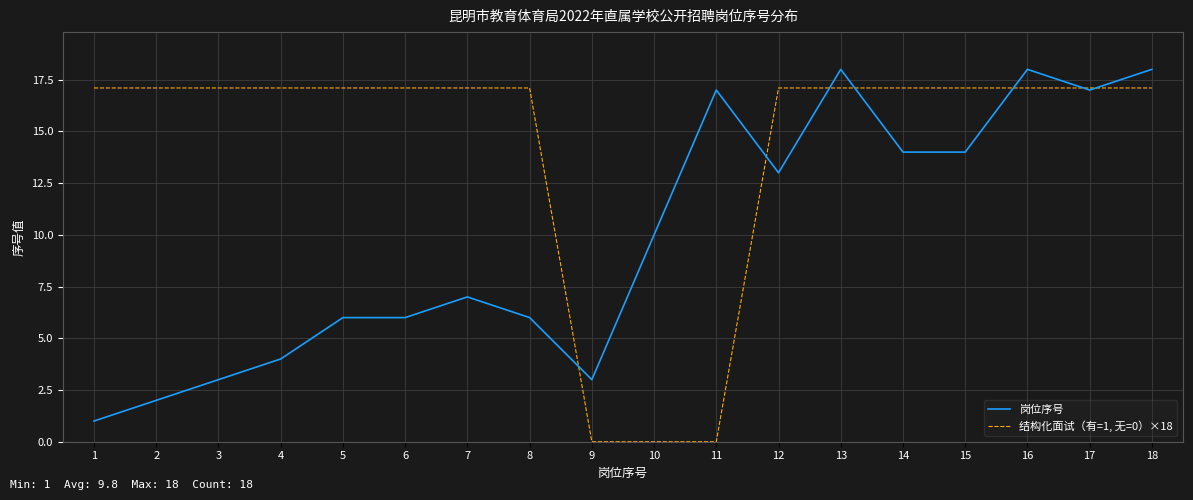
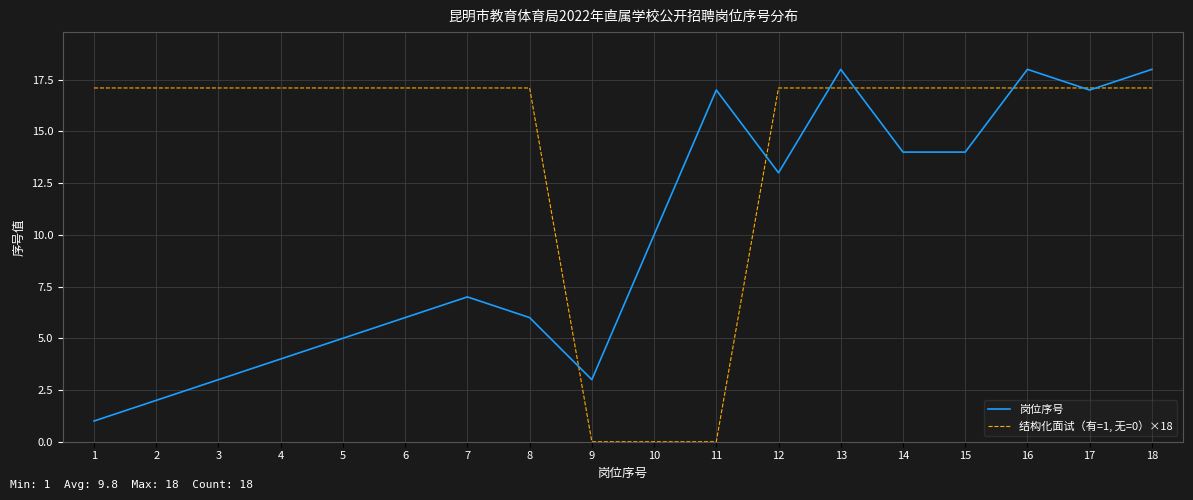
岗位序号, 5: 6 -> 5
